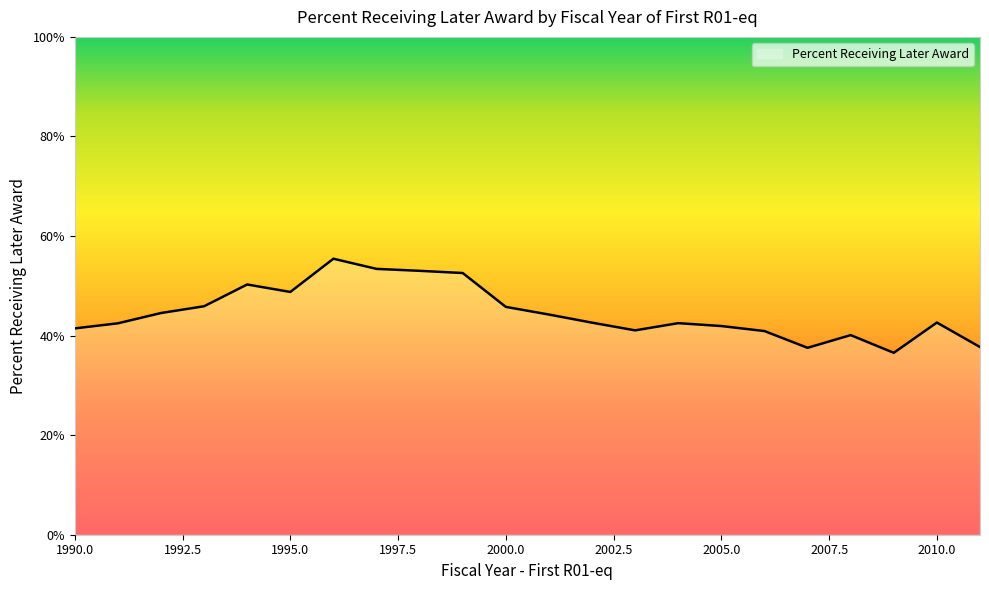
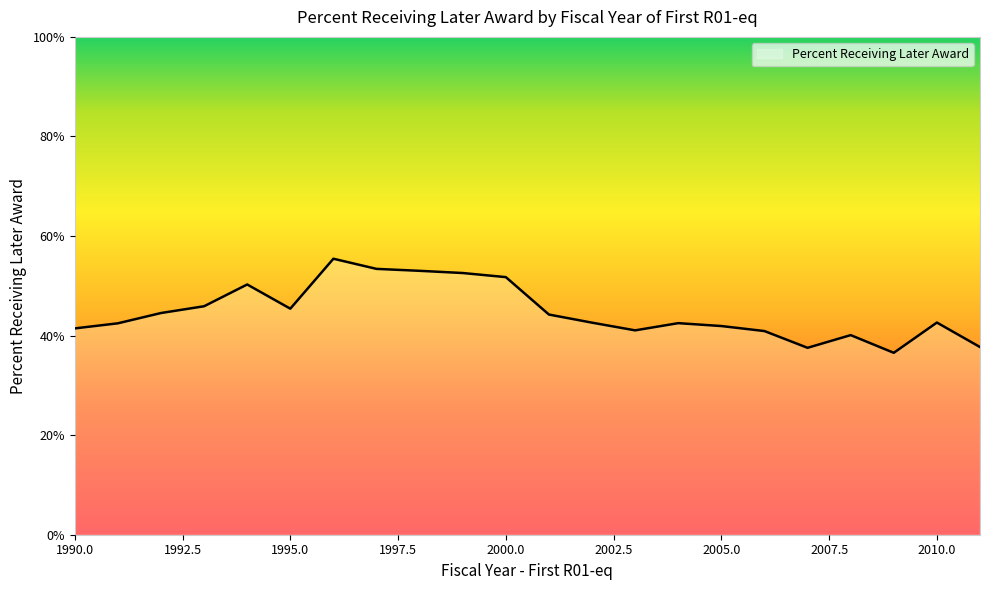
1995.0: 49% -> 45%
2000.0: 46% -> 52%
